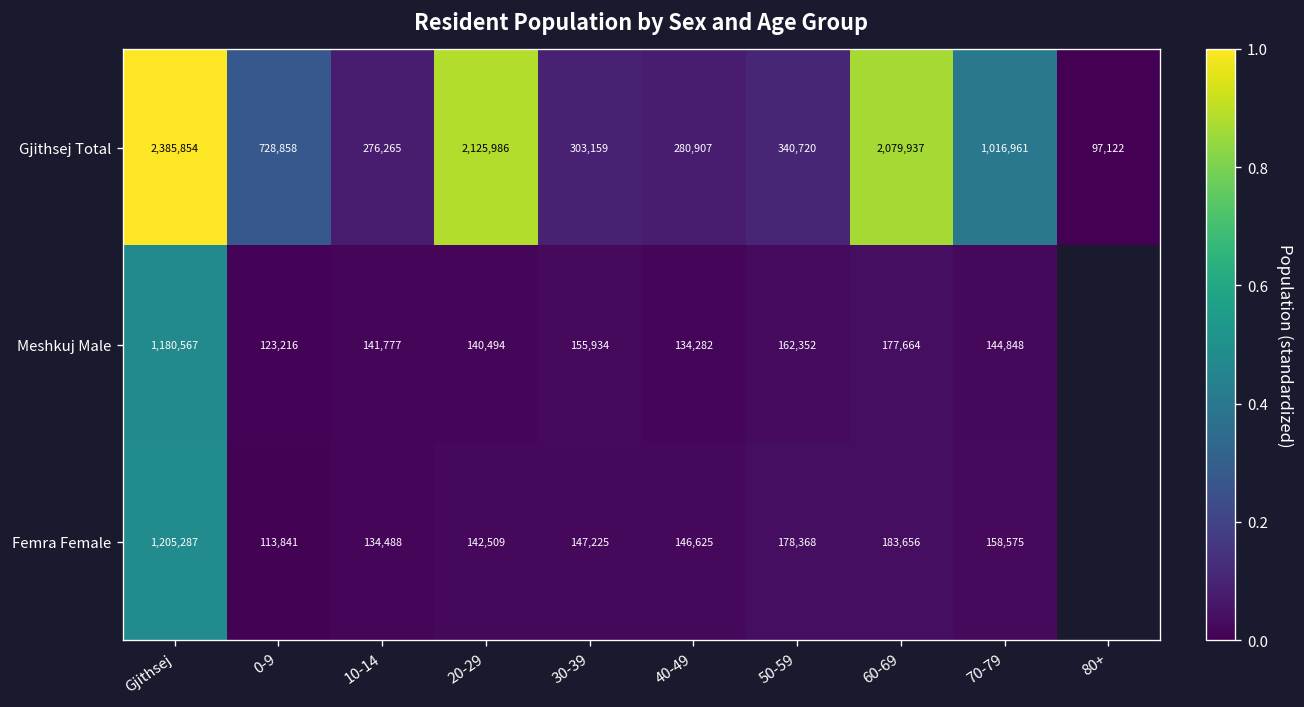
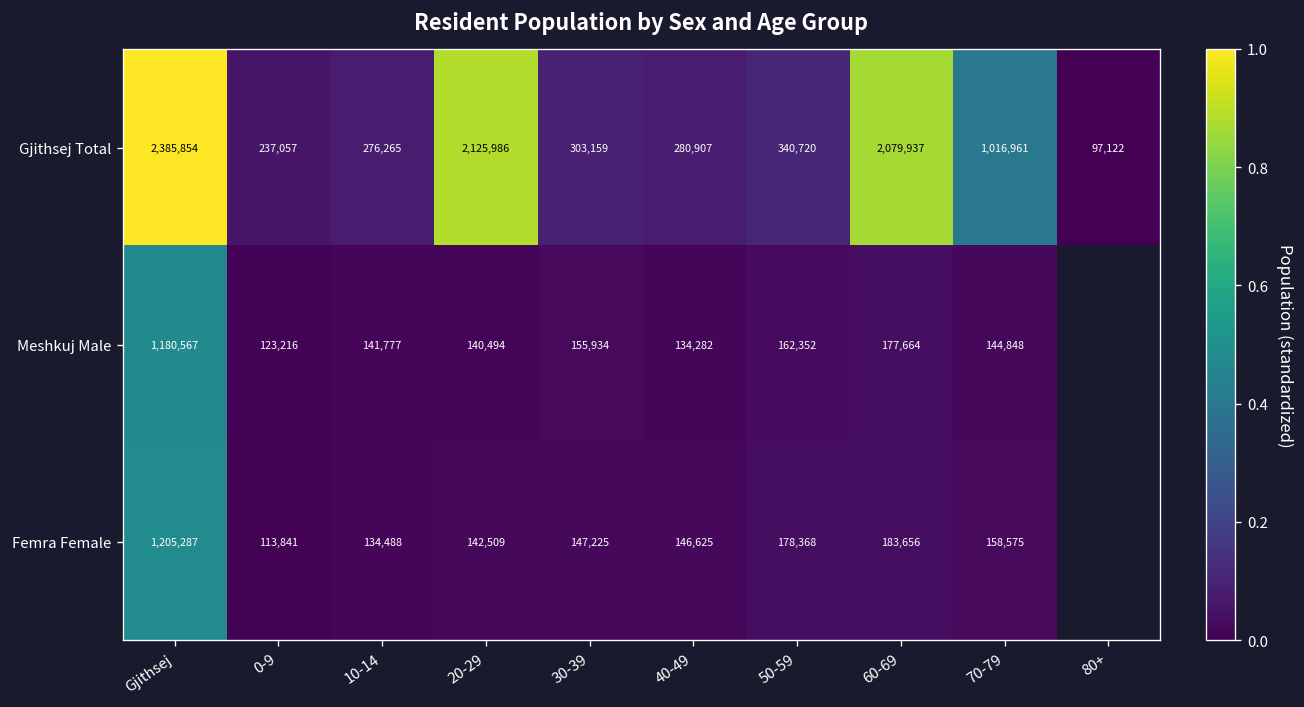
Gjithsej Total, 0-9: 728,858 -> 237,057
